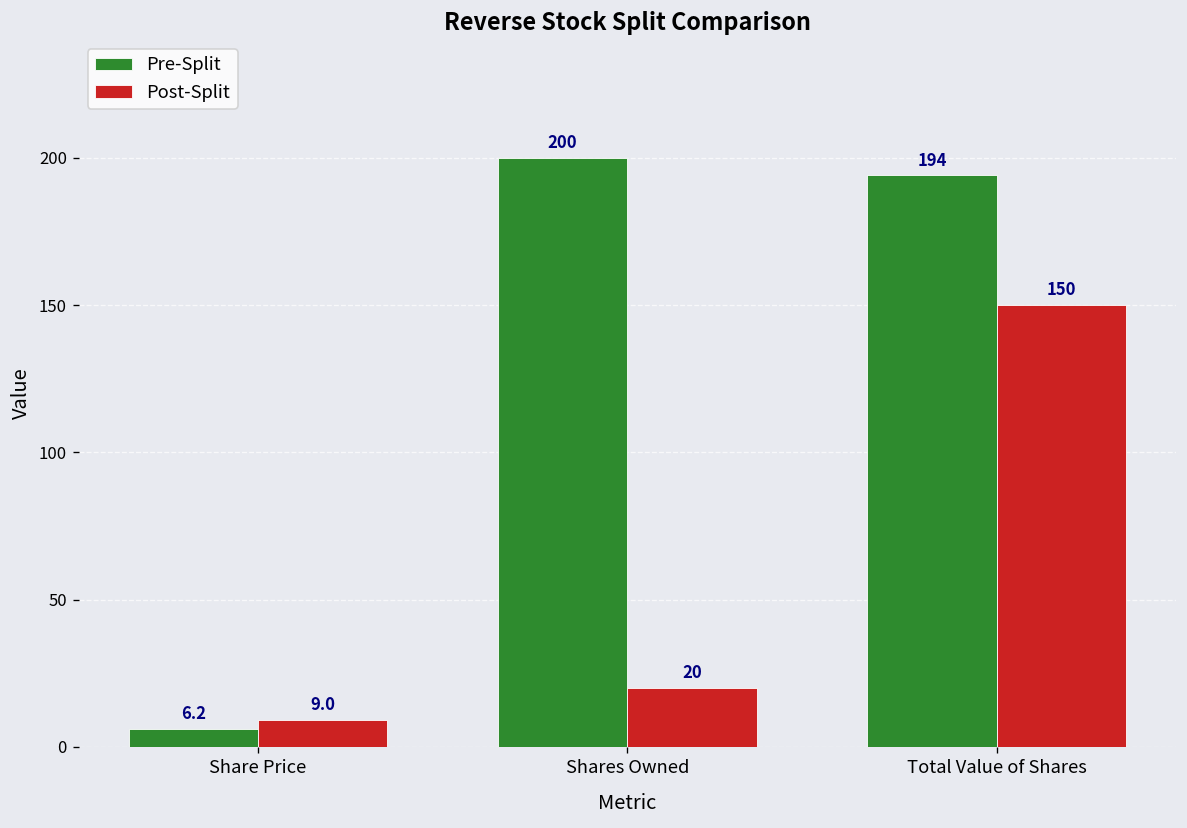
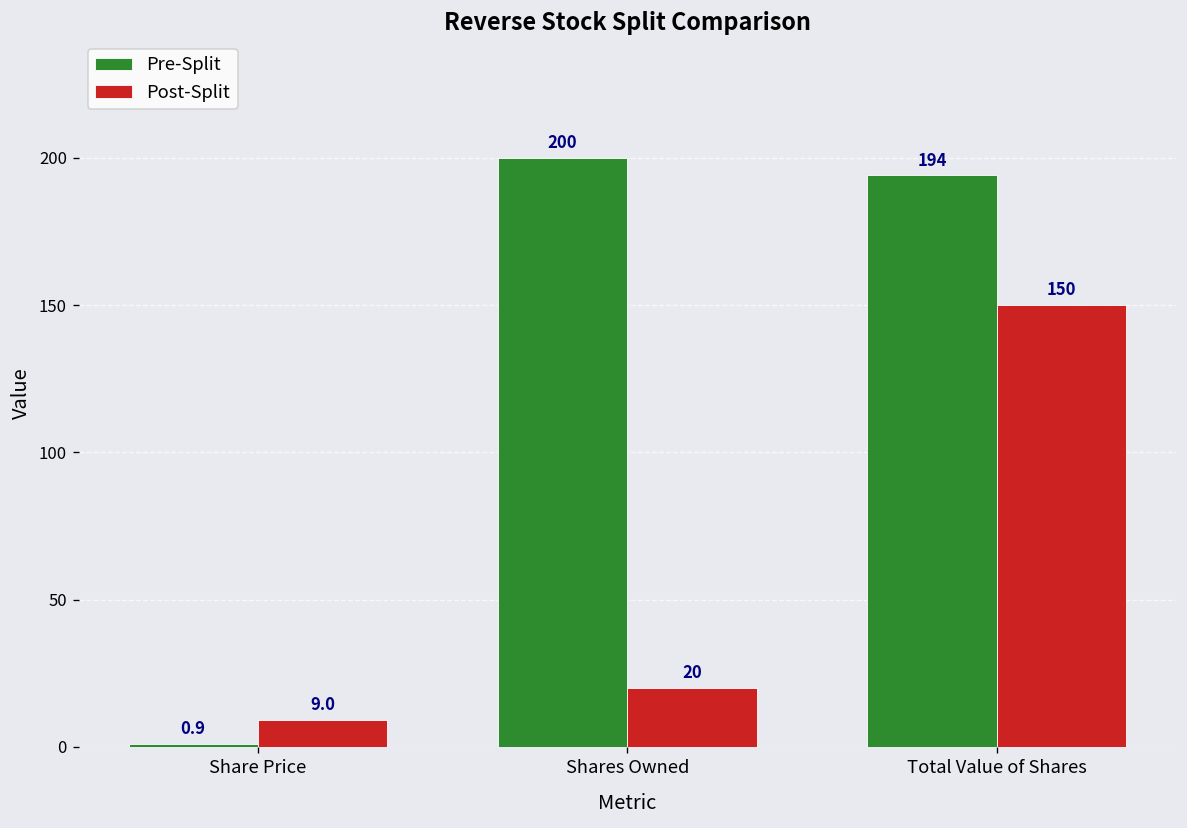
Pre-Split, Share Price: 6.2 -> 0.9
